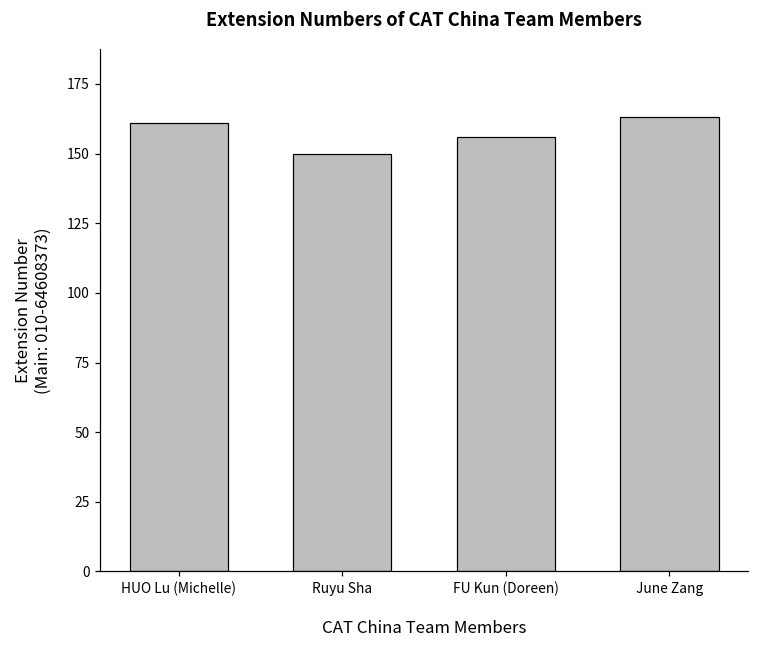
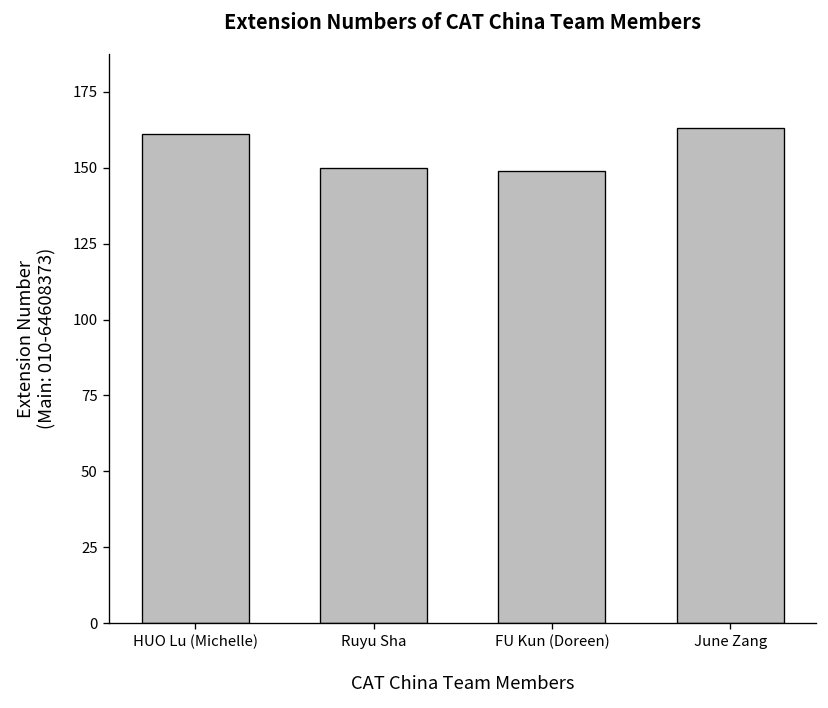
FU Kun (Doreen): 156 -> 149
